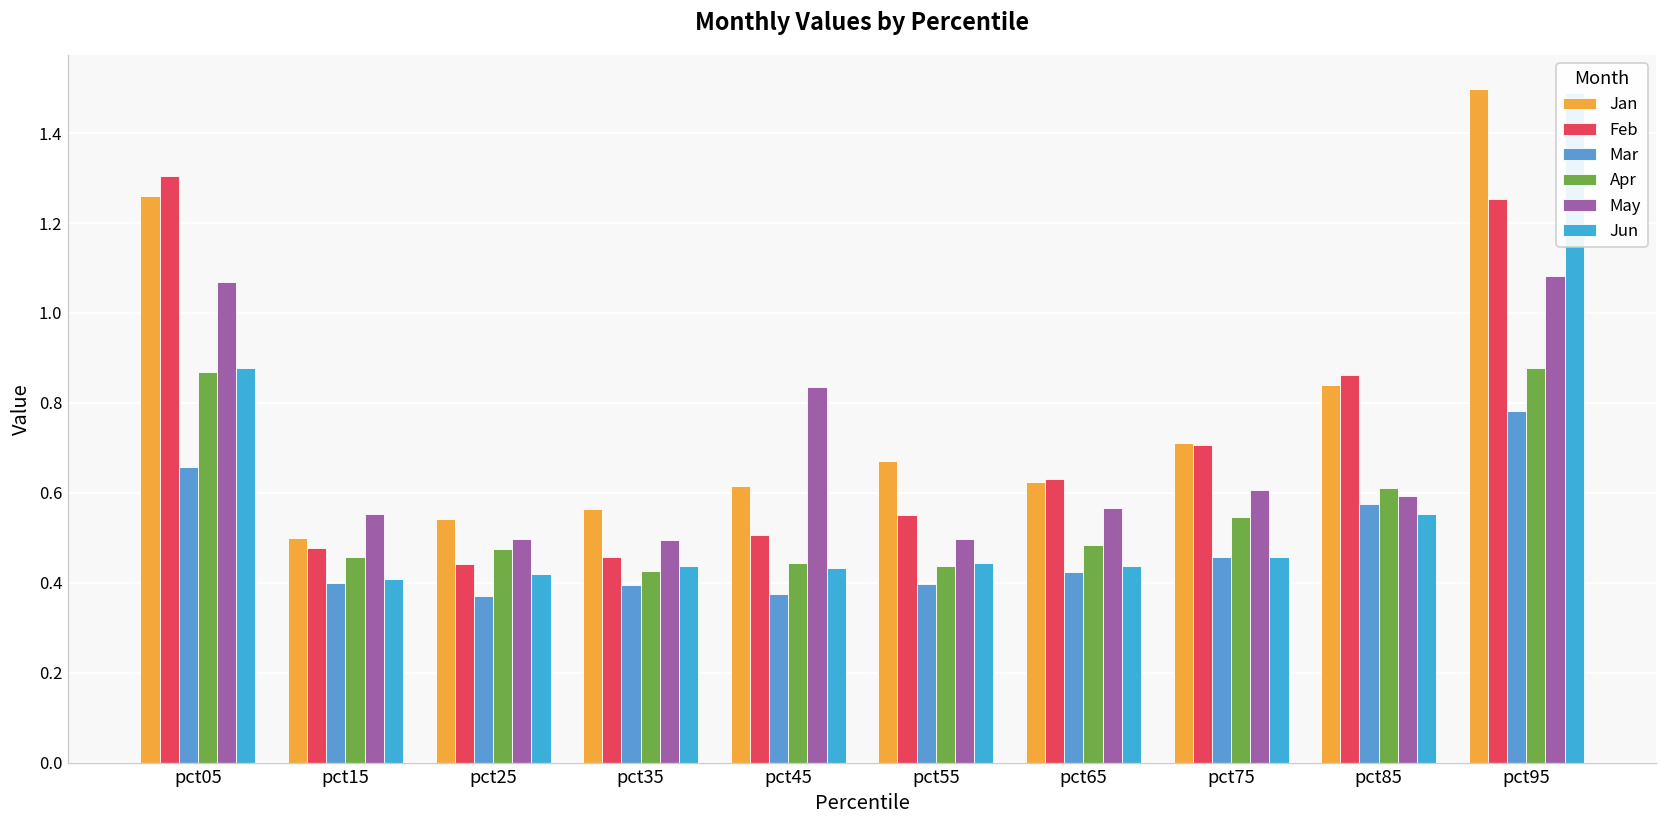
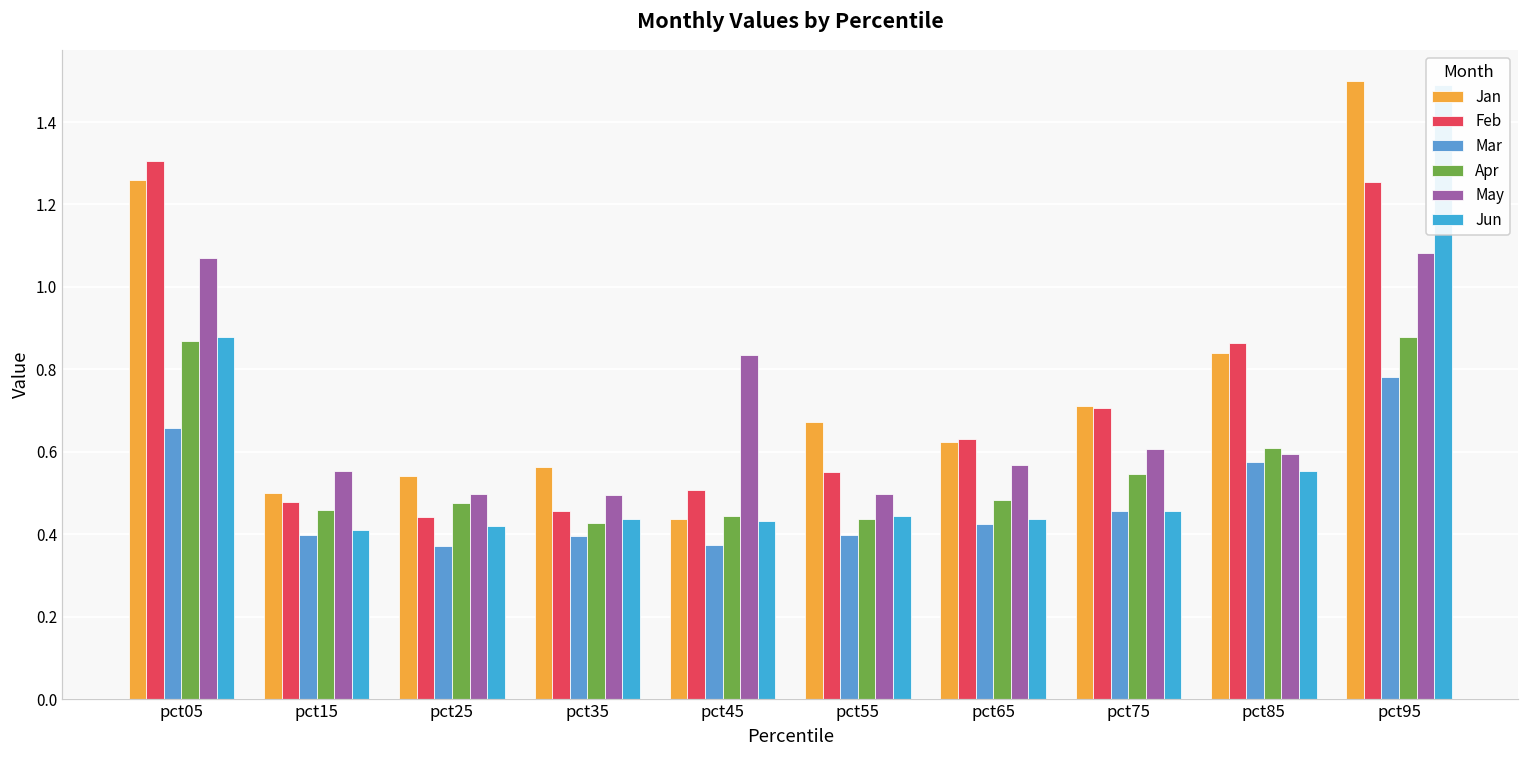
Jan, pct45: 0.61 -> 0.44
